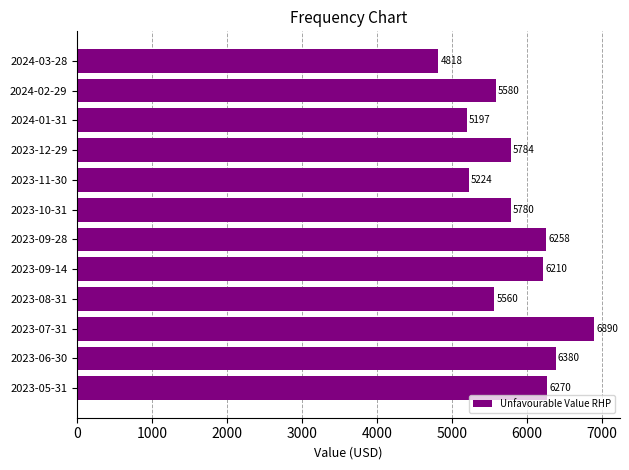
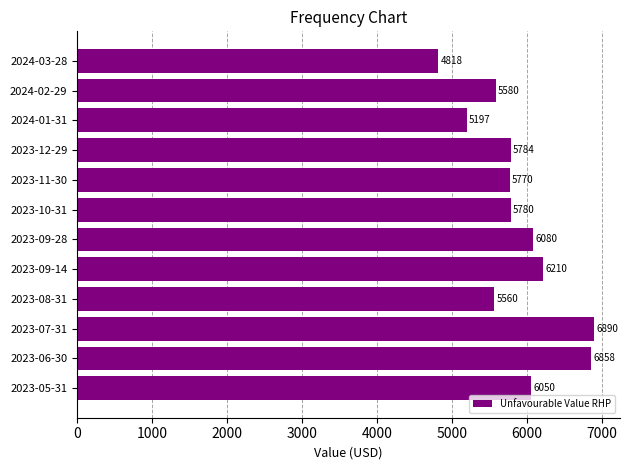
2023-11-30: 5224 -> 5770
2023-09-28: 6258 -> 6080
2023-06-30: 6380 -> 6858
2023-05-31: 6270 -> 6050
